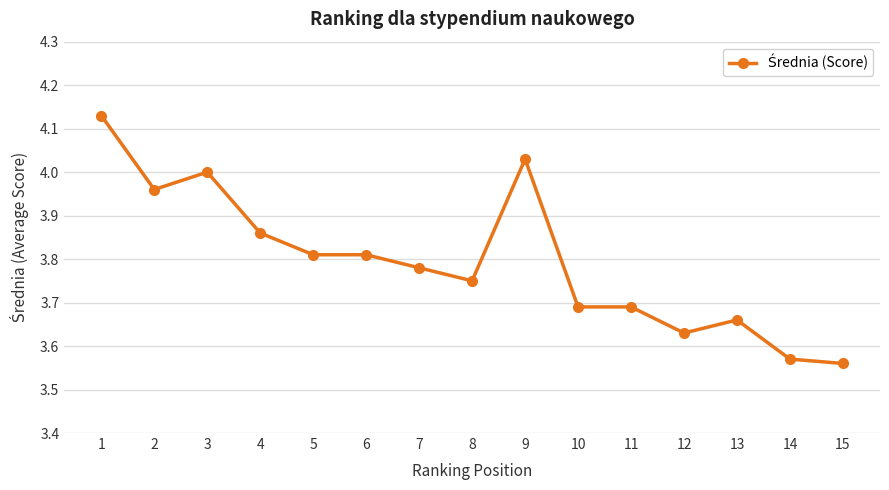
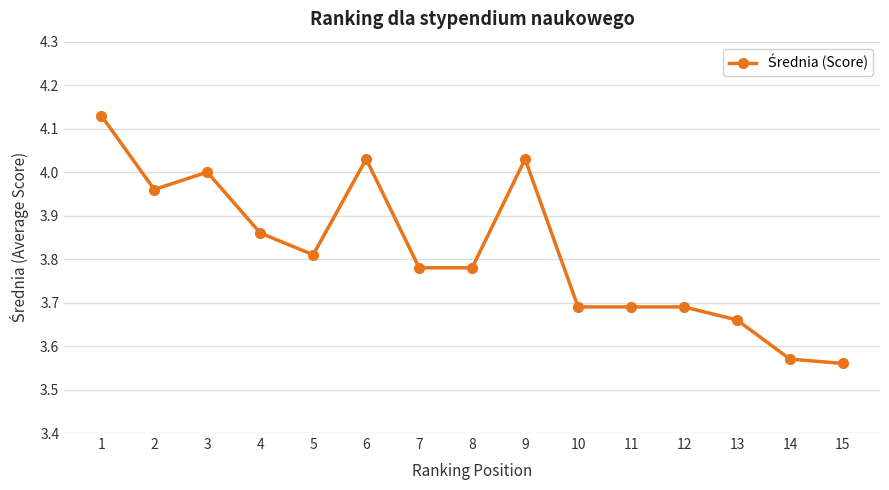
6: 3.81 -> 4.03
8: 3.75 -> 3.78
12: 3.63 -> 3.69
